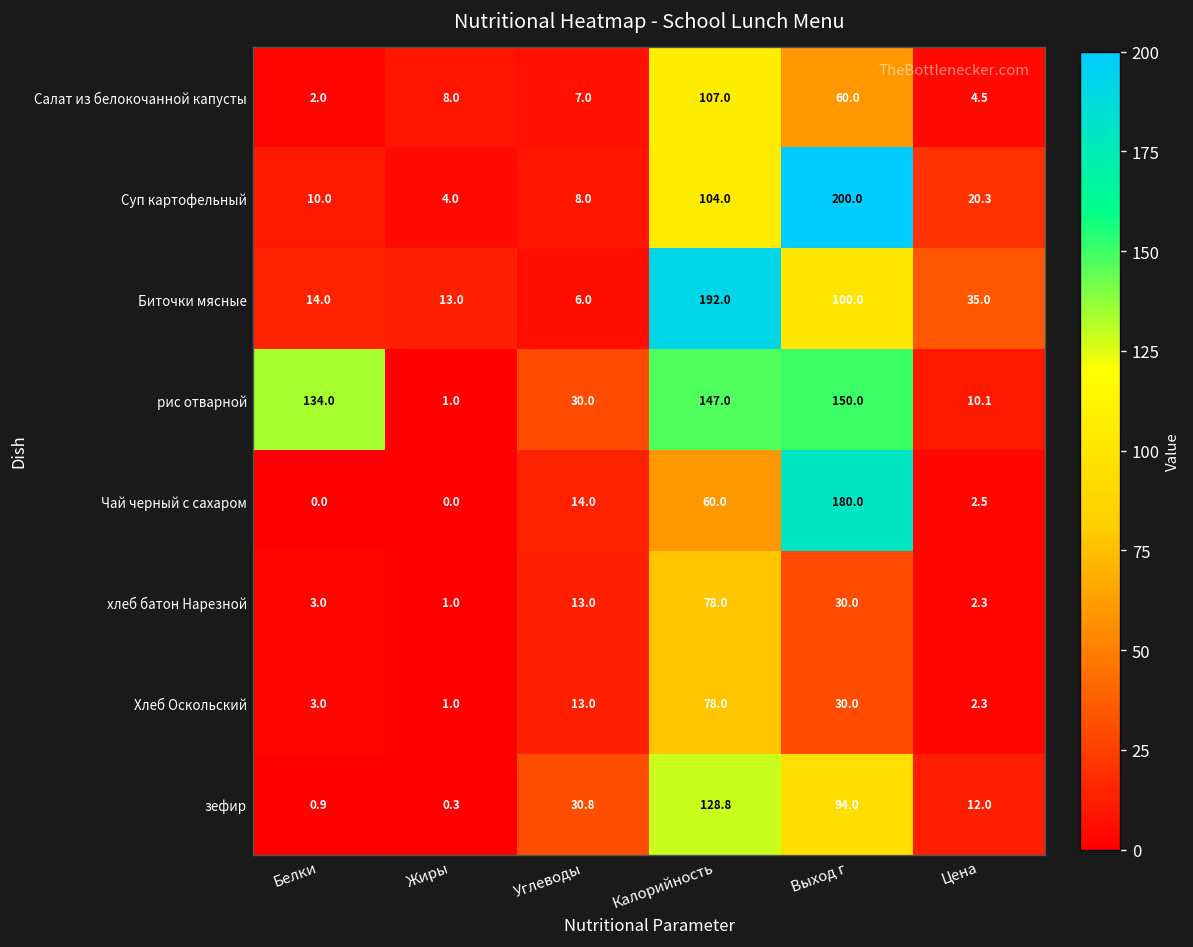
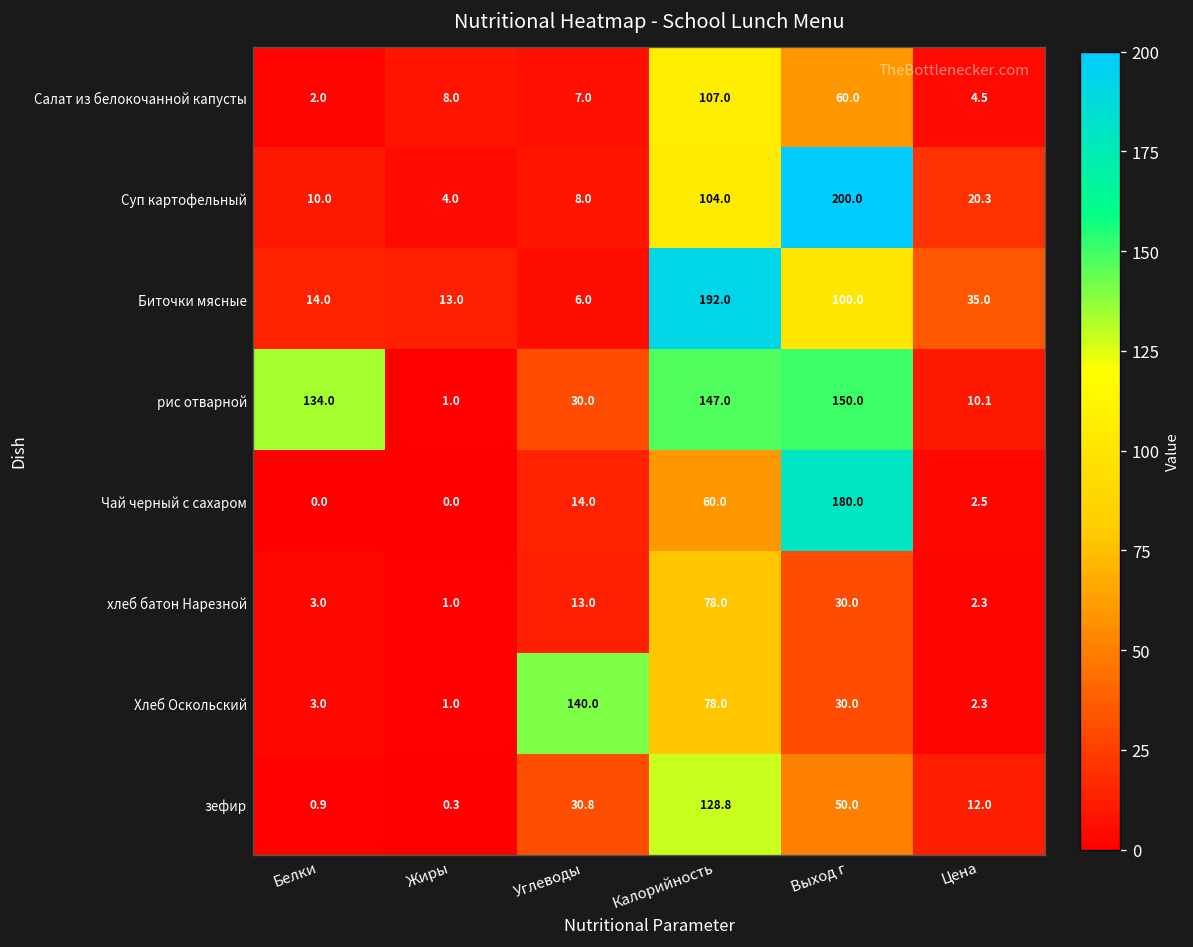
Хлеб Оскольский, Углеводы: 13.0 -> 140.0
зефир, Выход г: 94.0 -> 50.0
